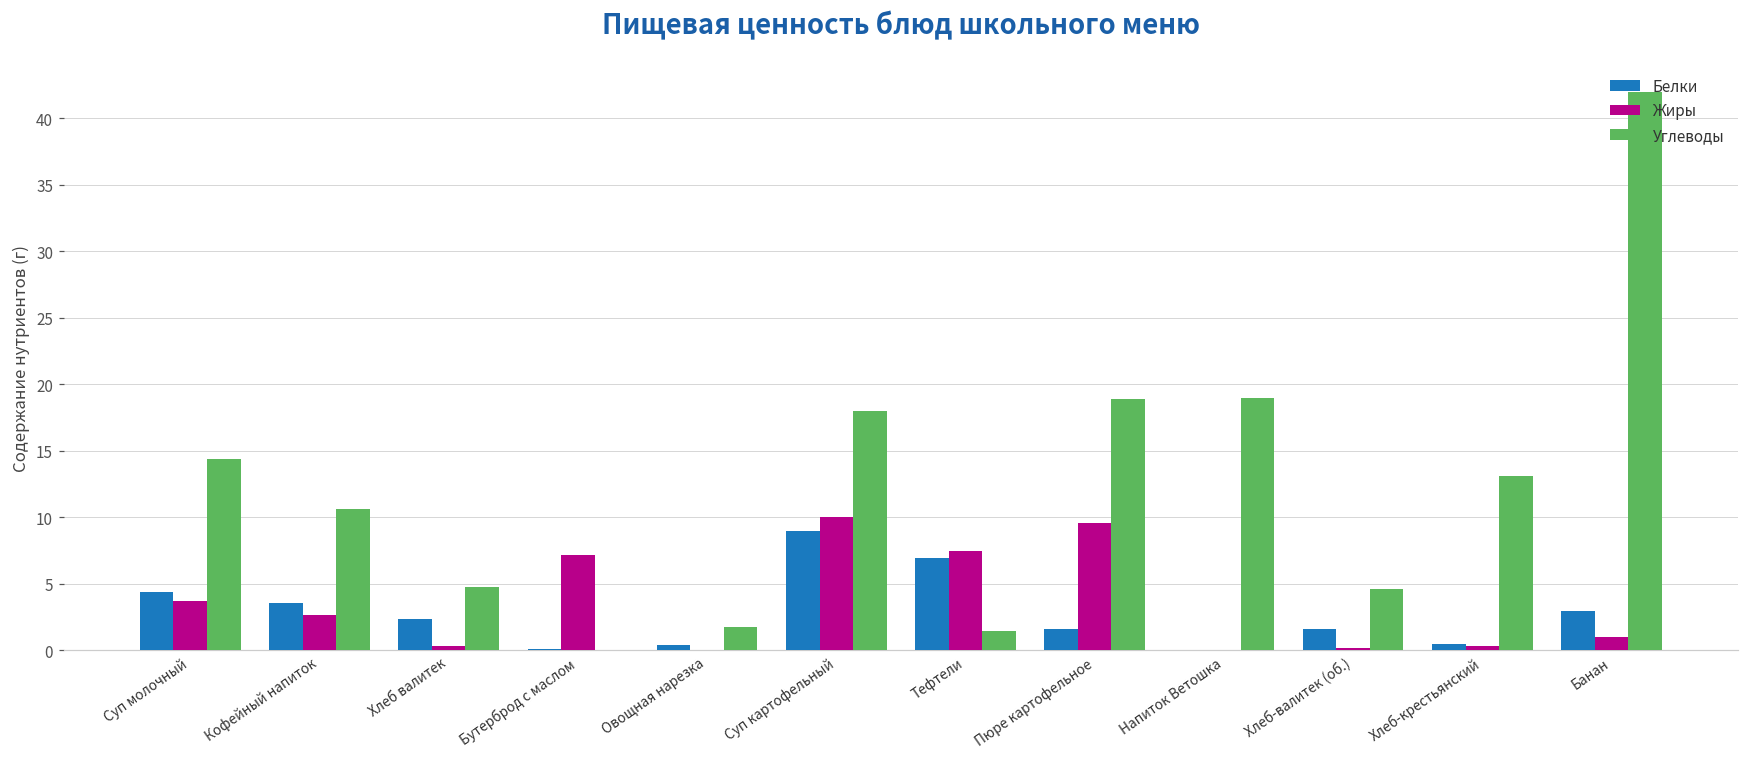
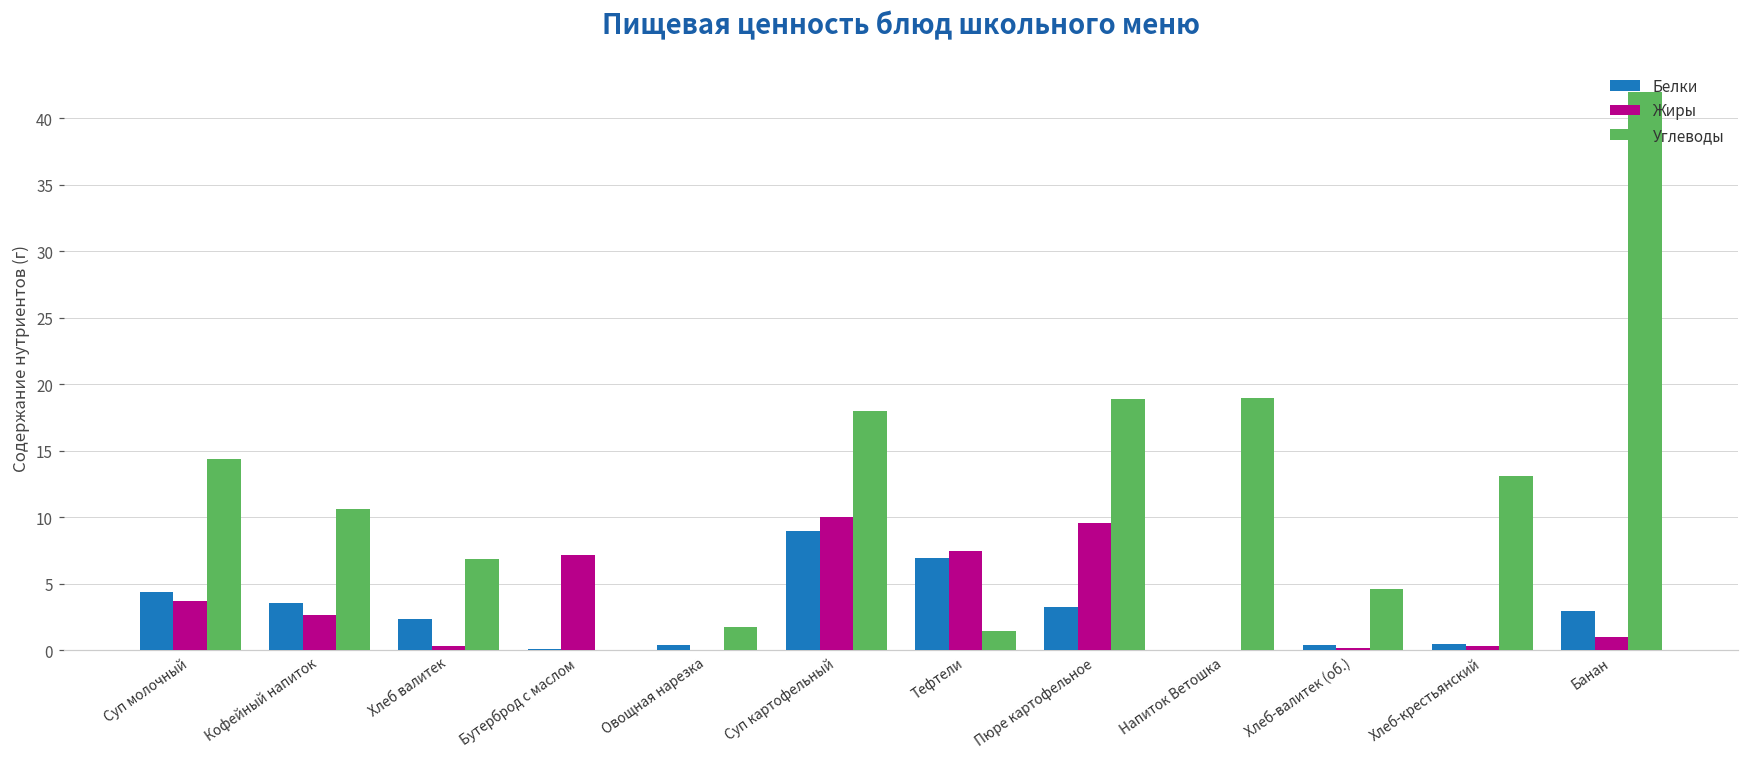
Углеводы, Хлеб валитек: 4.8 -> 6.9
Белки, Пюре картофельное: 1.6 -> 3.3
Белки, Хлеб-валитек (об.): 1.6 -> 0.4
